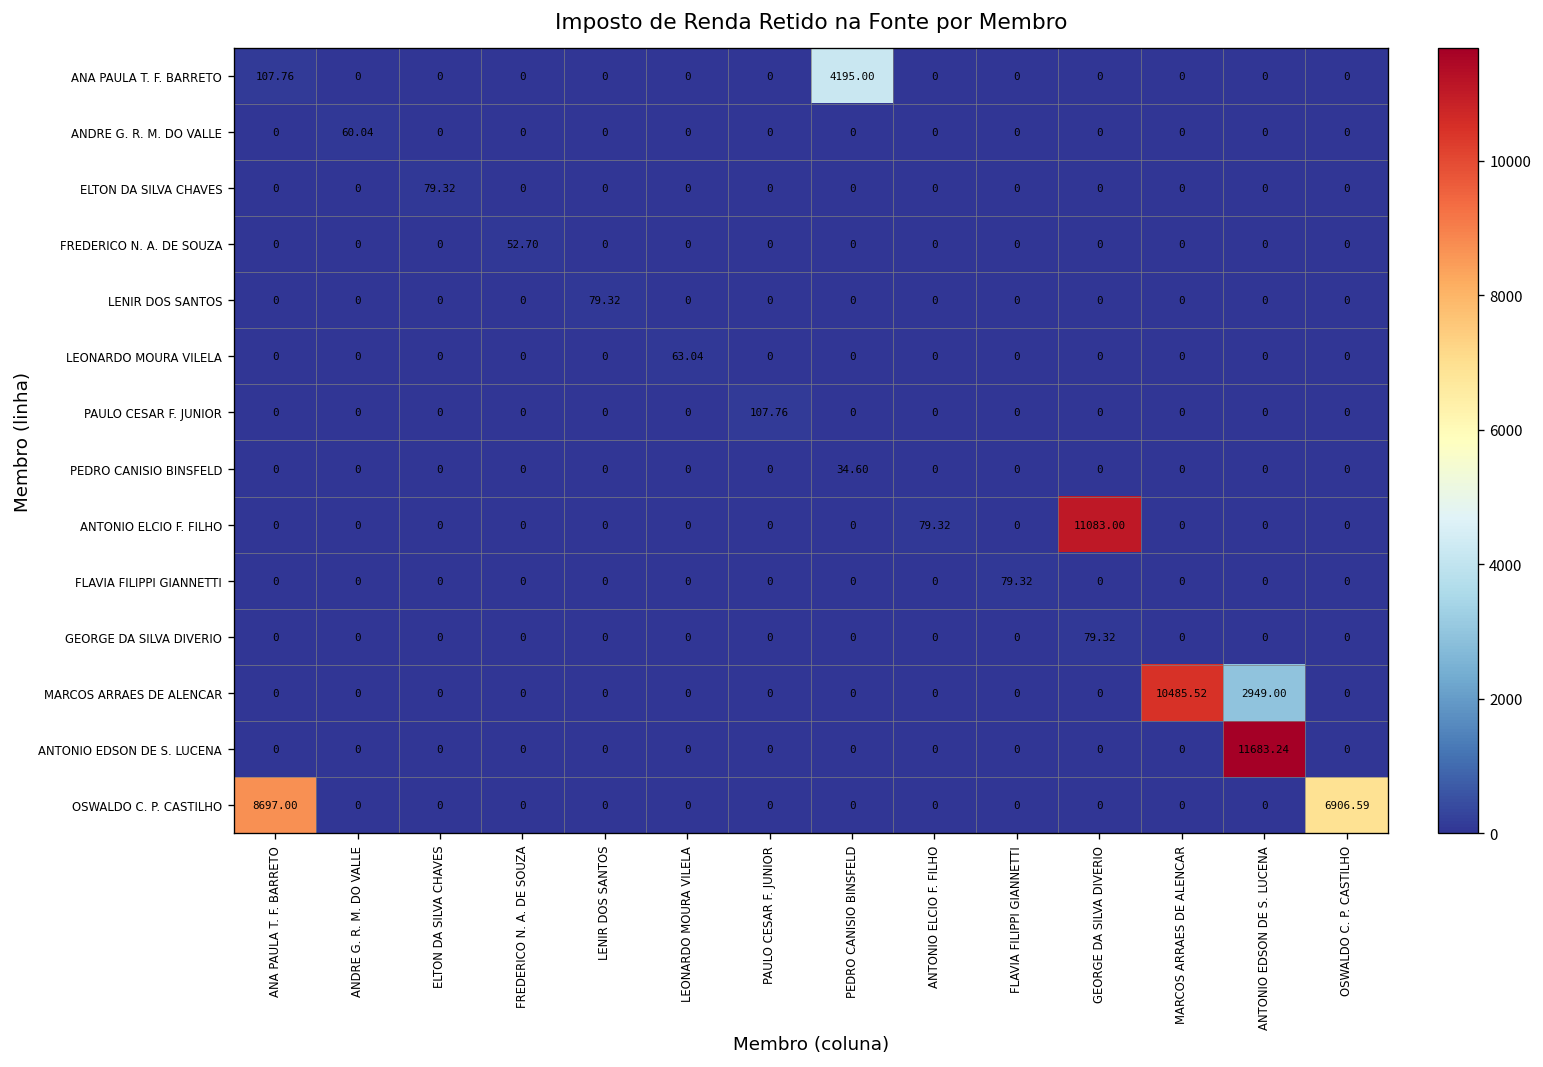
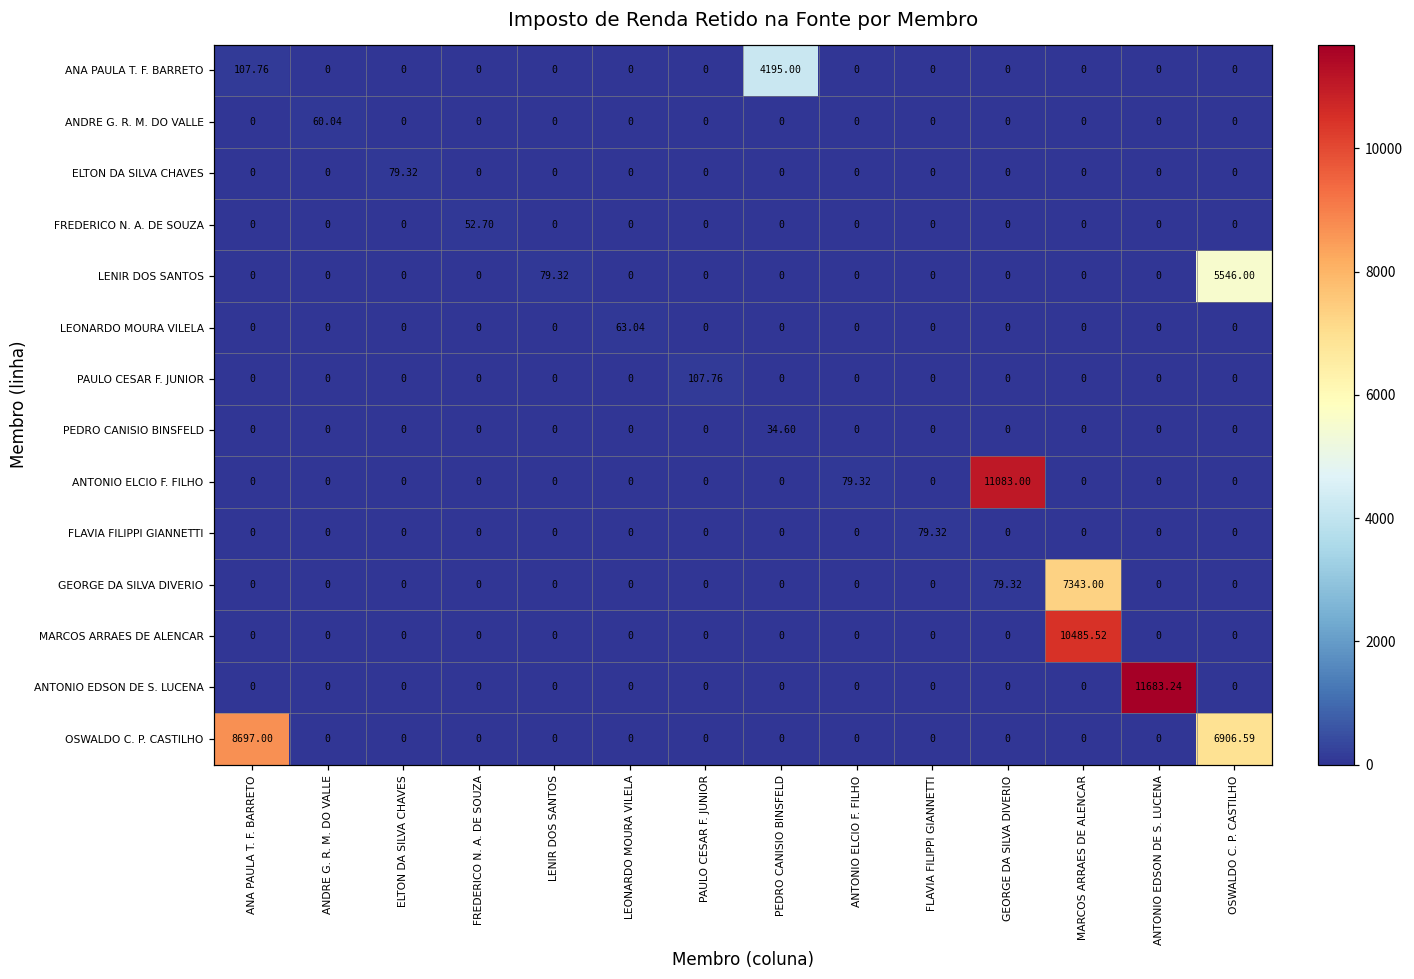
LENIR DOS SANTOS, OSWALDO C. P. CASTILHO: 0 -> 5546.00
GEORGE DA SILVA DIVERIO, MARCOS ARRAES DE ALENCAR: 0 -> 7343.00
MARCOS ARRAES DE ALENCAR, ANTONIO EDSON DE S. LUCENA: 2949.00 -> 0
